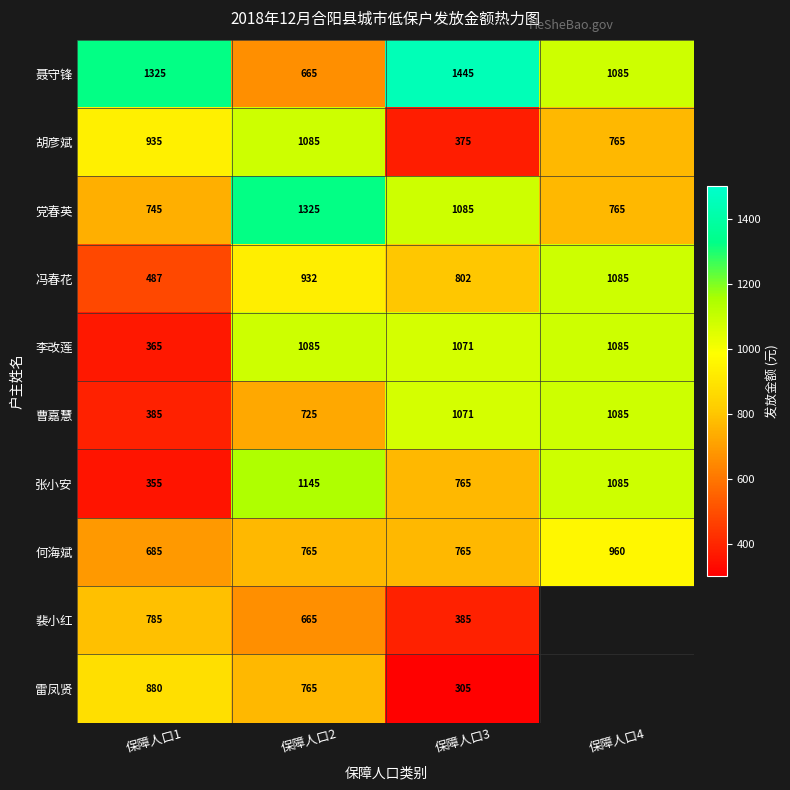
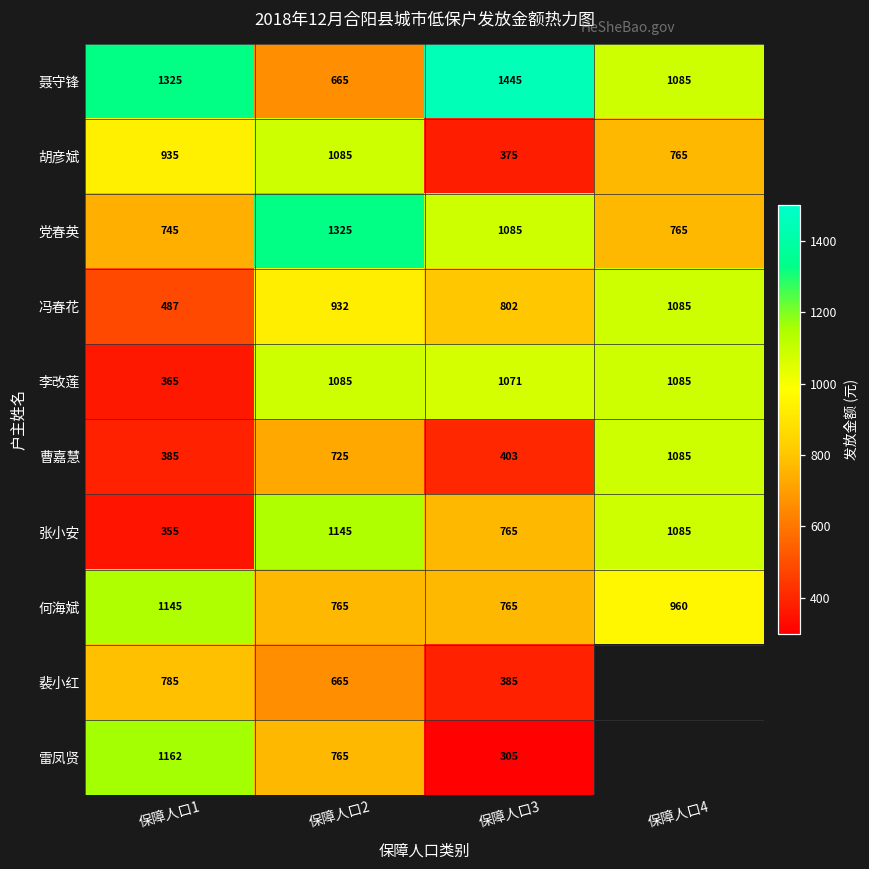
曹嘉慧, 保障人口3: 1071 -> 403
何海斌, 保障人口1: 685 -> 1145
雷凤贤, 保障人口1: 880 -> 1162
